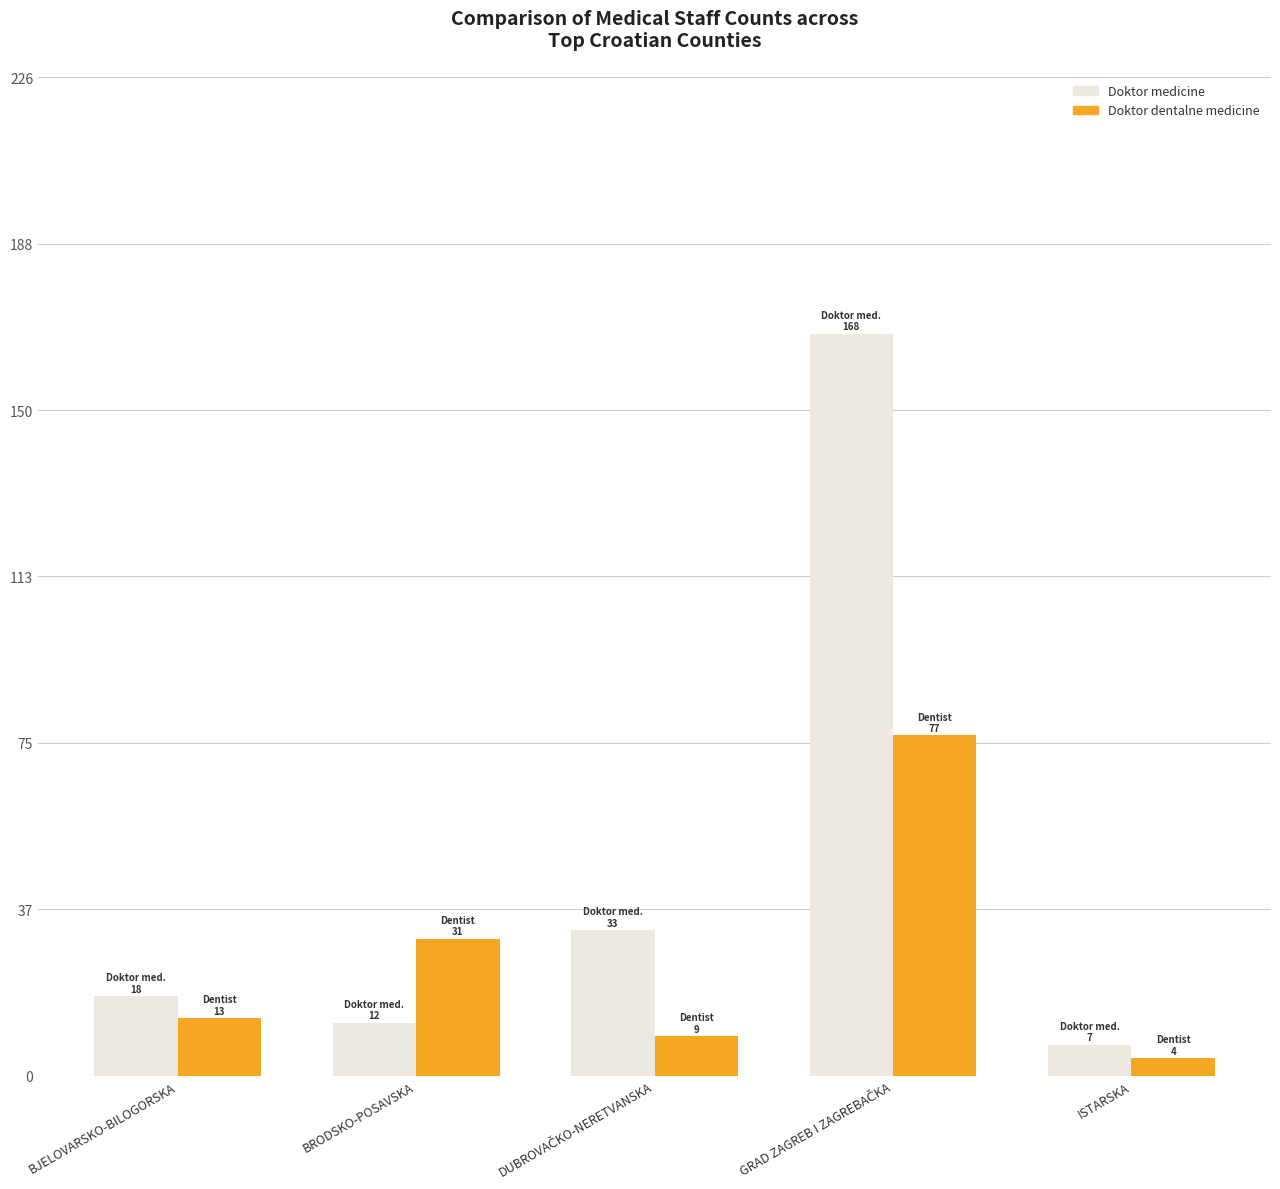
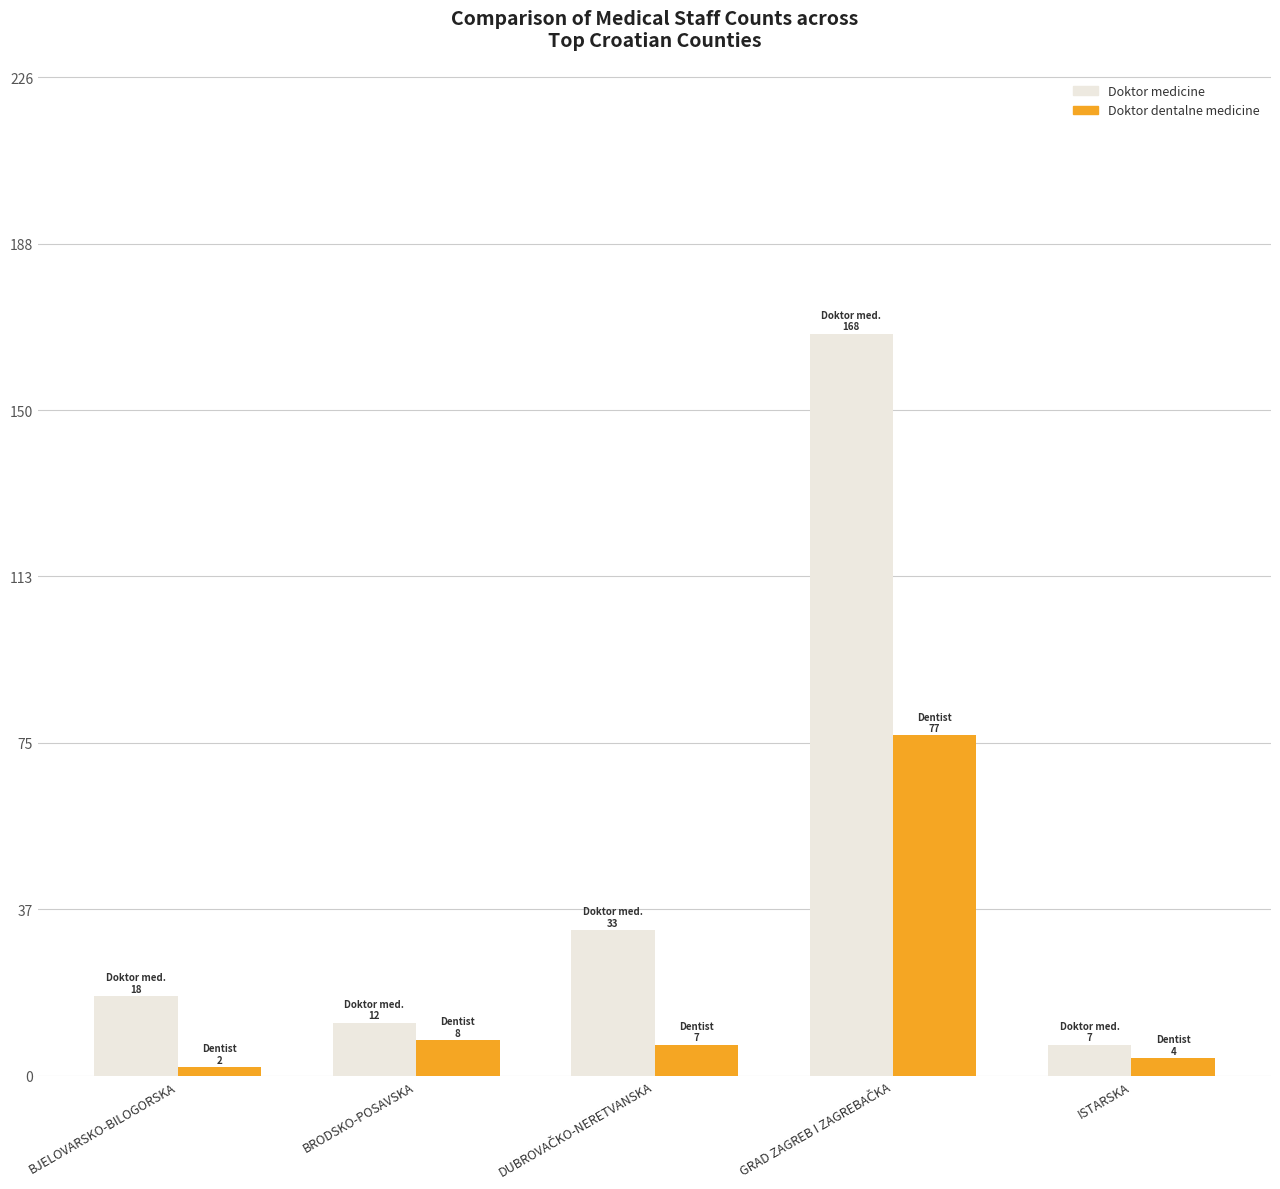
Doktor dentalne medicine, BJELOVARSKO-BILOGORSKA: 13 -> 2
Doktor dentalne medicine, BRODSKO-POSAVSKA: 31 -> 8
Doktor dentalne medicine, DUBROVAČKO-NERETVANSKA: 9 -> 7
